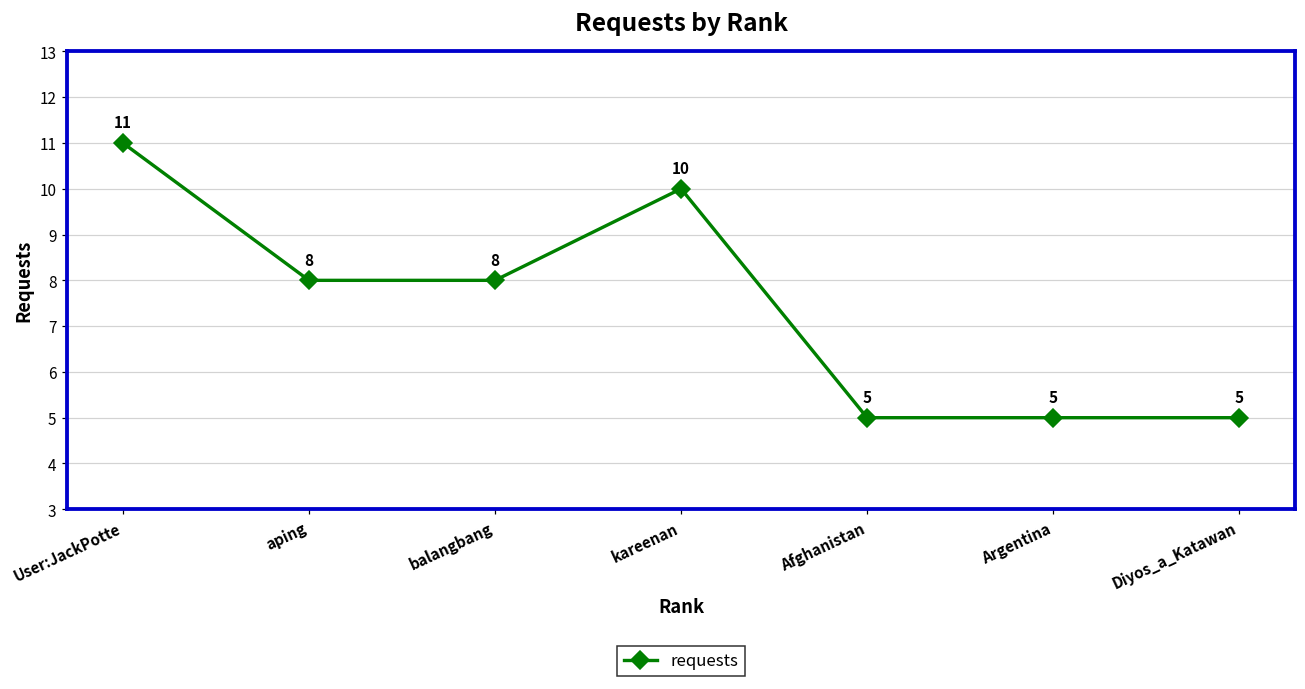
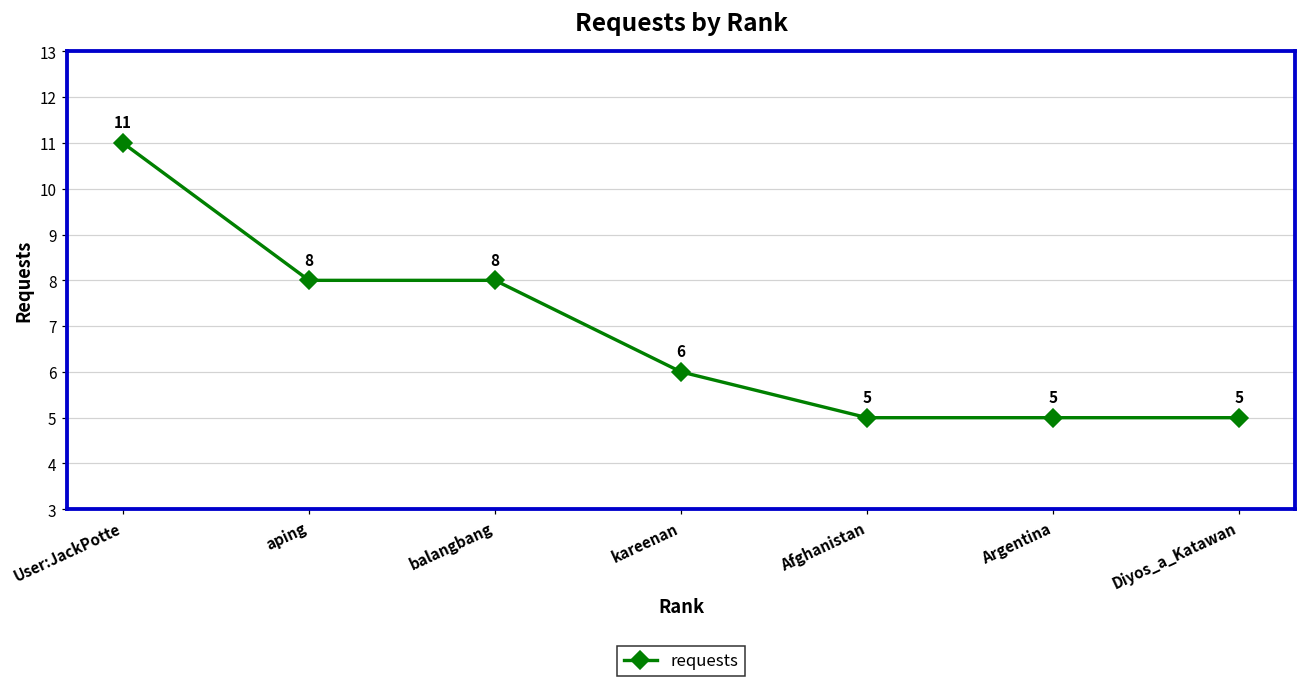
kareenan: 10 -> 6
